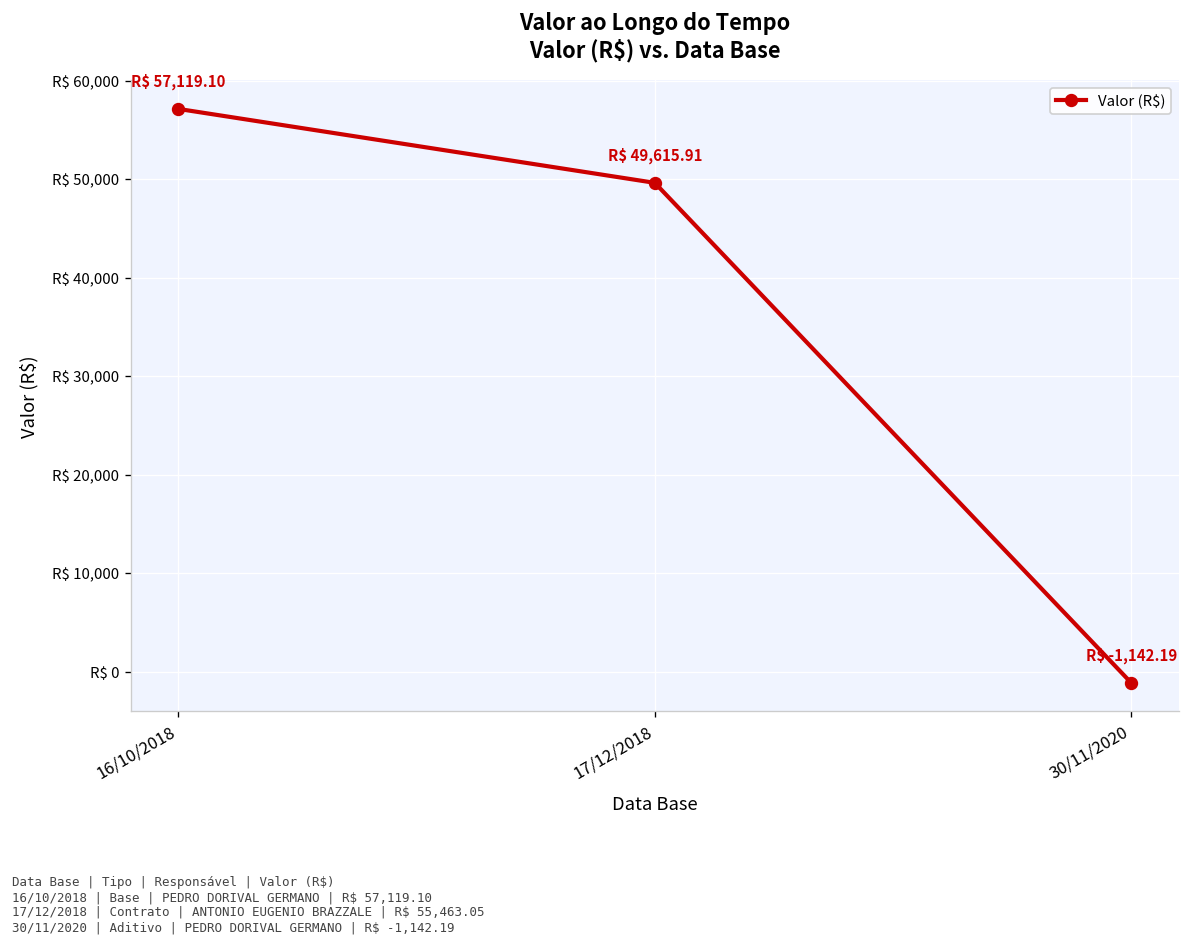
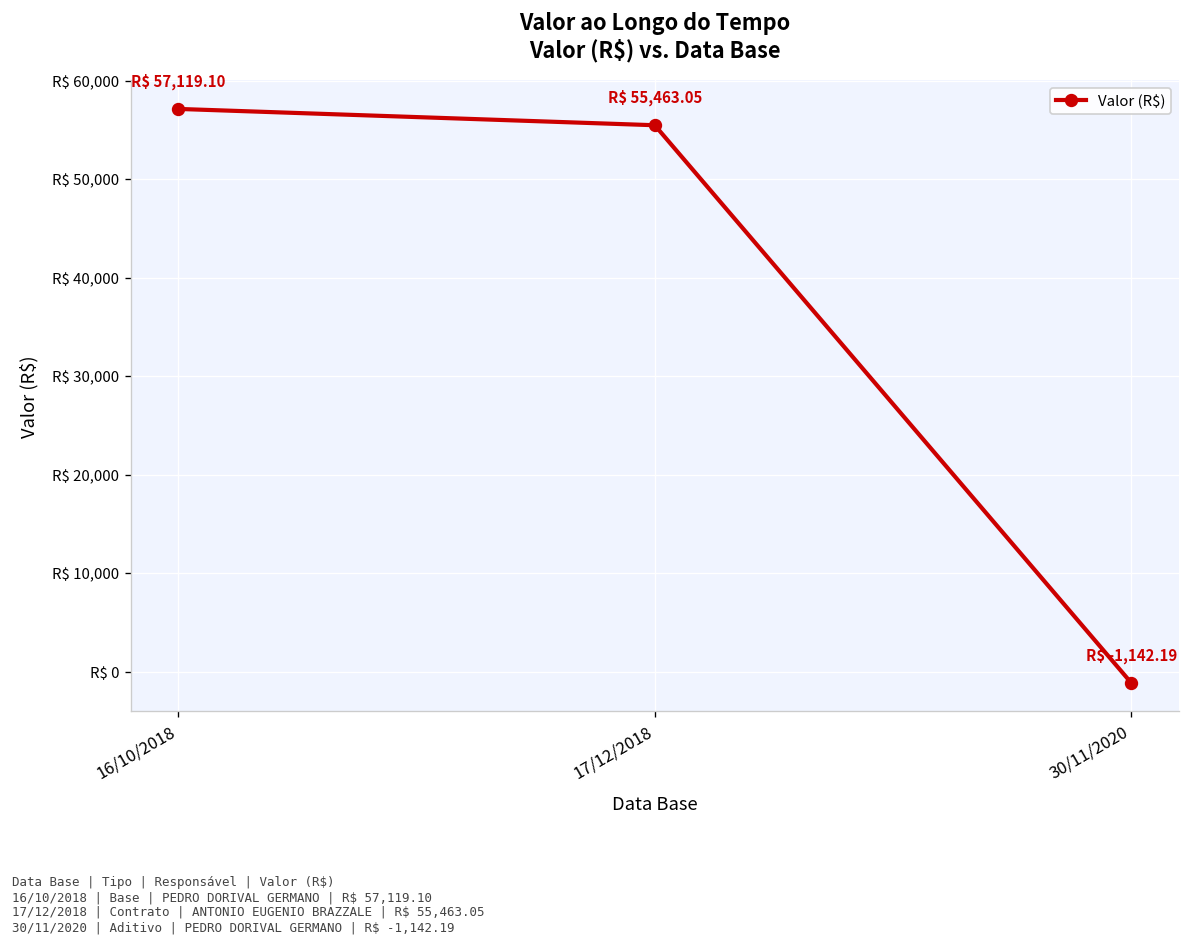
17/12/2018: 49,615.91 -> 55,463.05
